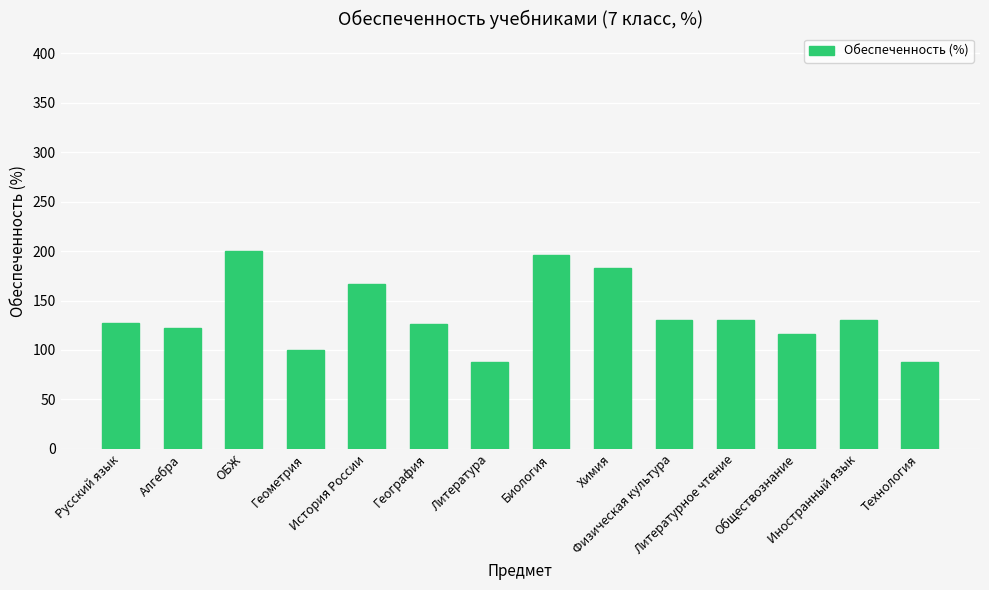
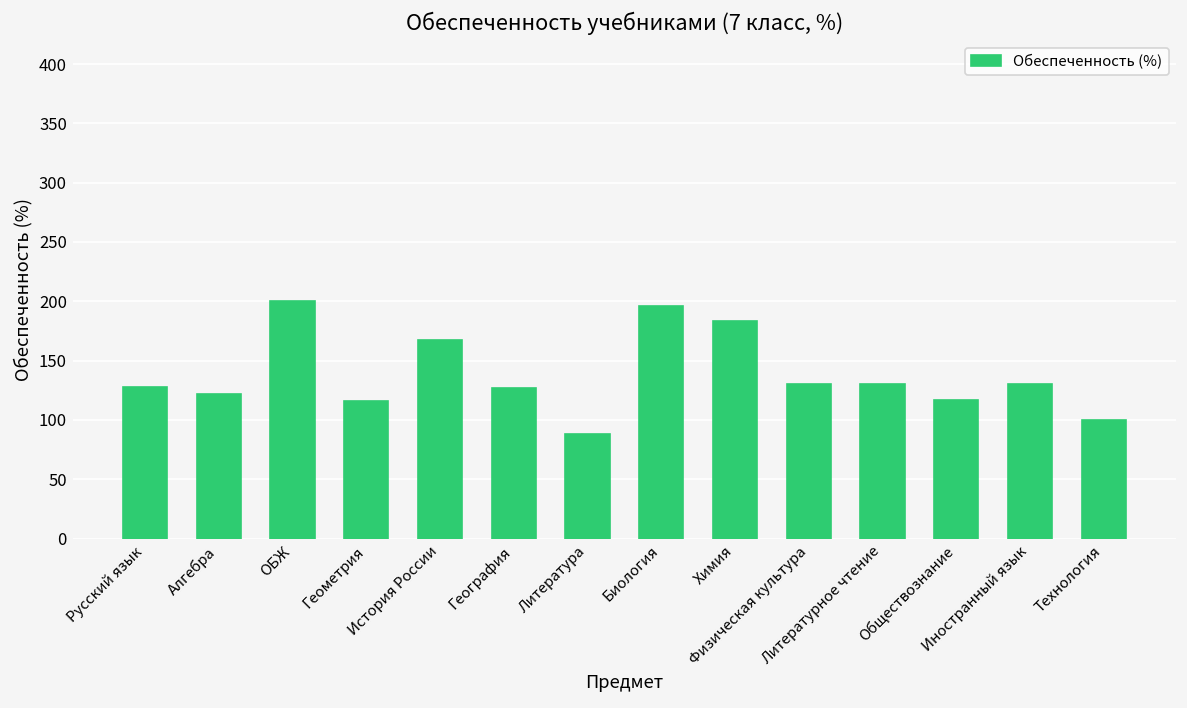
Геометрия: 100 -> 120
Технология: 90 -> 100
